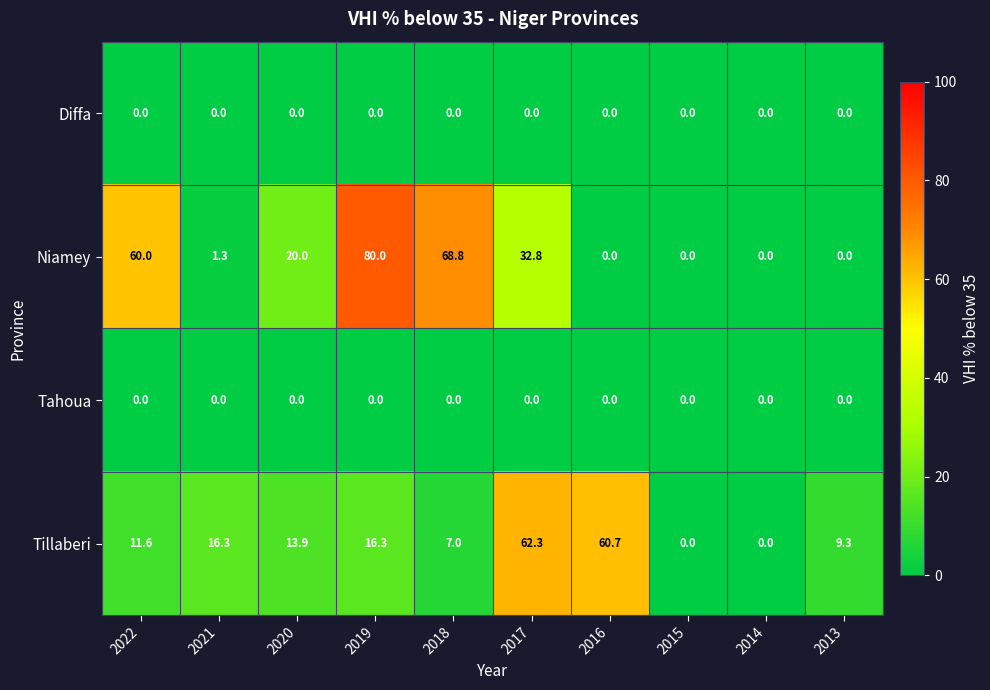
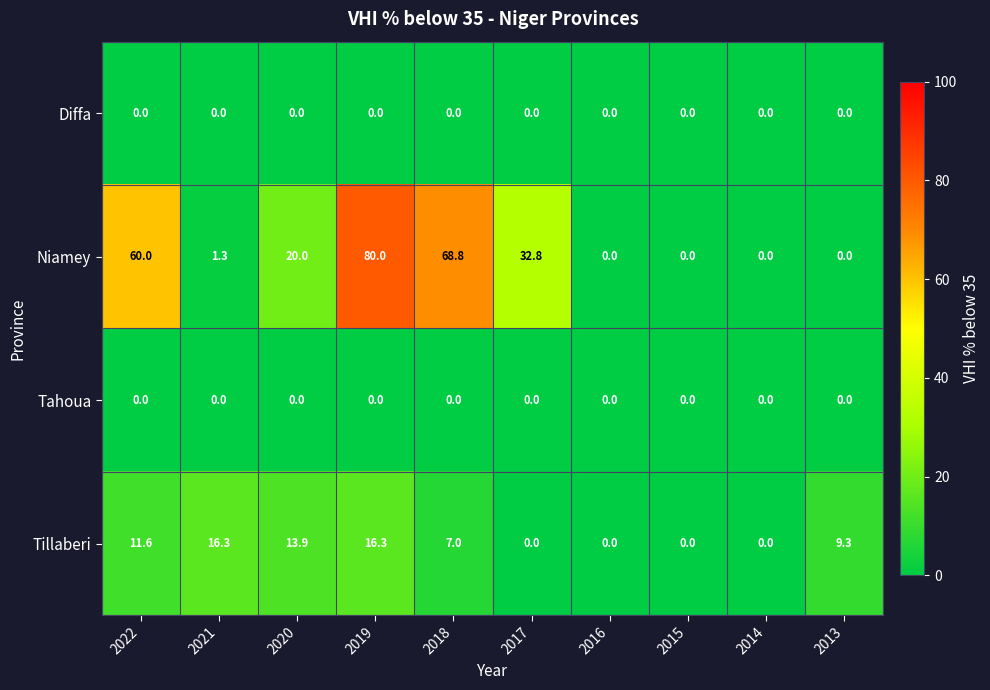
Tillaberi, 2017: 62.3 -> 0.0
Tillaberi, 2016: 60.7 -> 0.0
